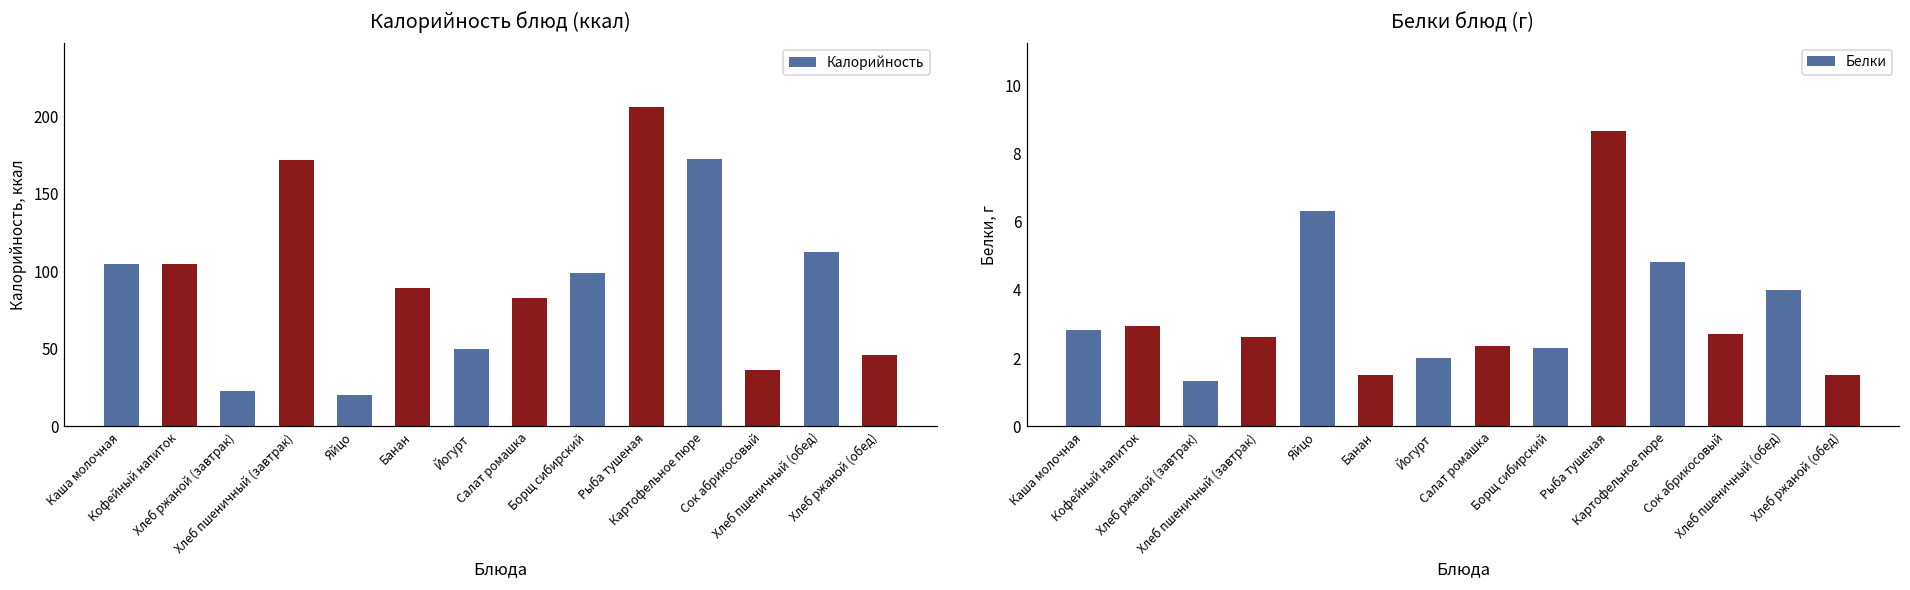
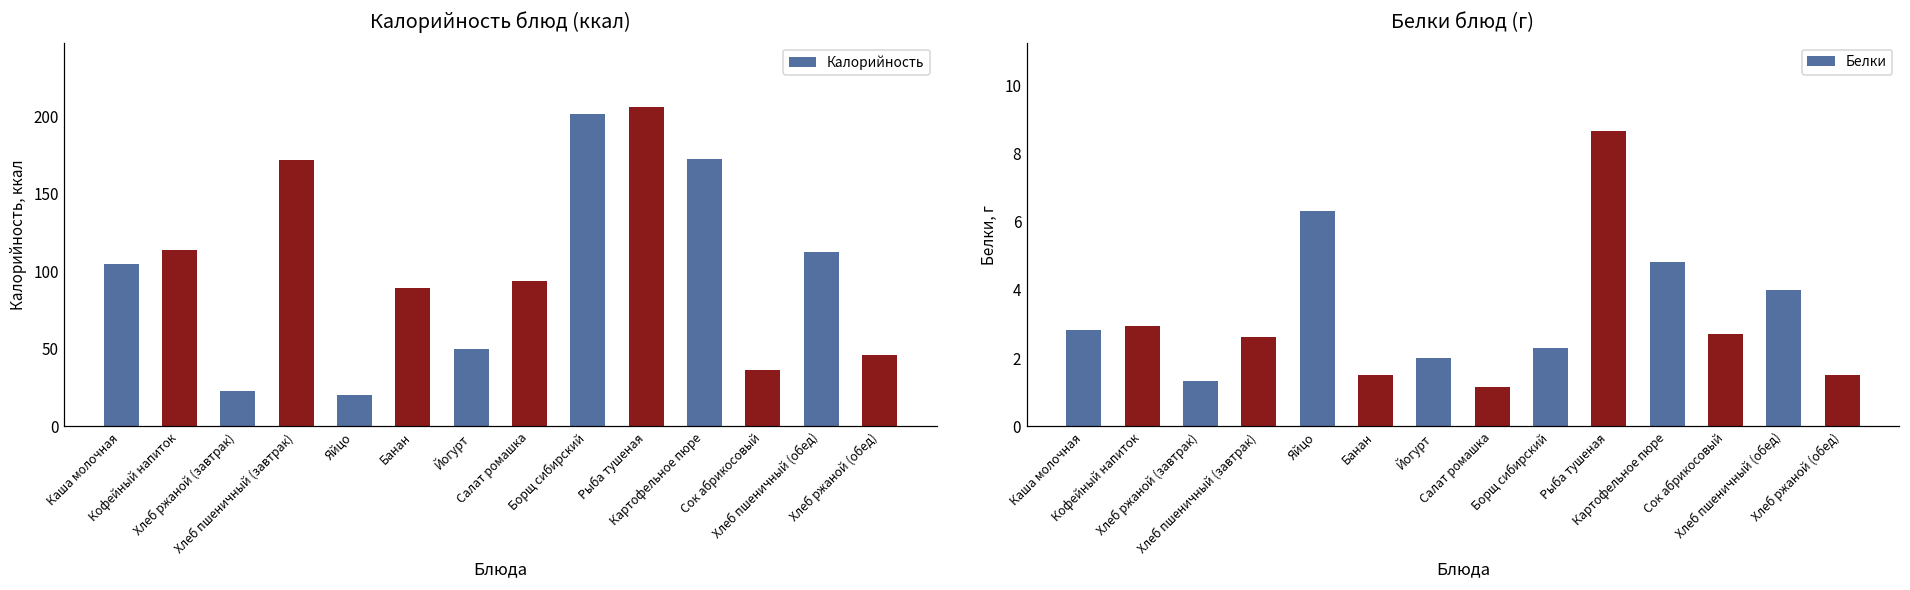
Калорийность блюд (ккал), Кофейный напиток: 105 -> 113
Калорийность блюд (ккал), Салат ромашка: 82 -> 94
Калорийность блюд (ккал), Борщ сибирский: 99 -> 201
Белки блюд (г), Салат ромашка: 2.4 -> 1.2
